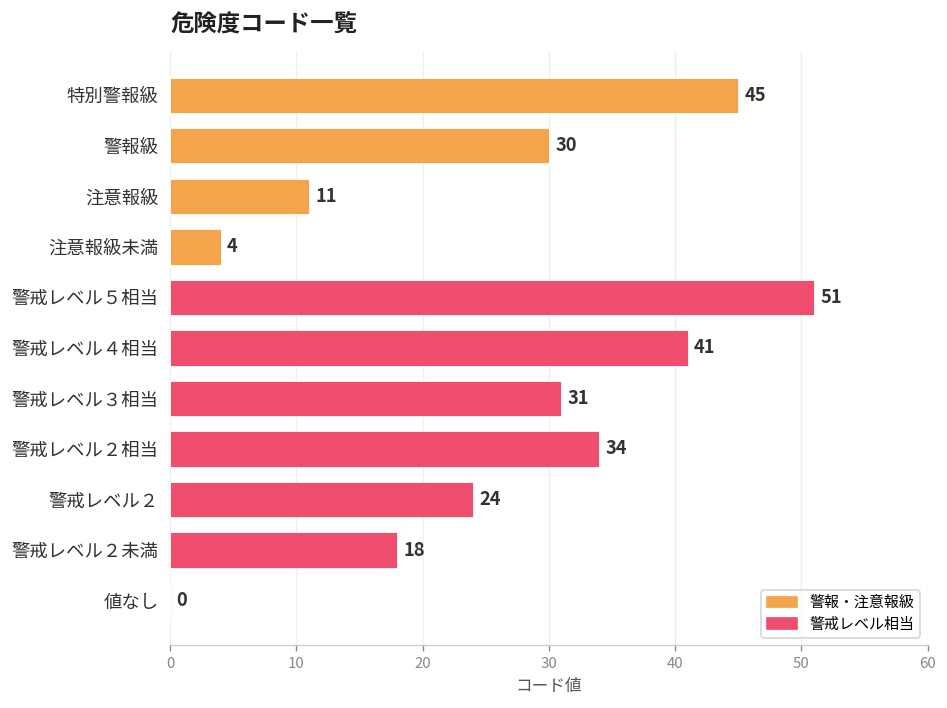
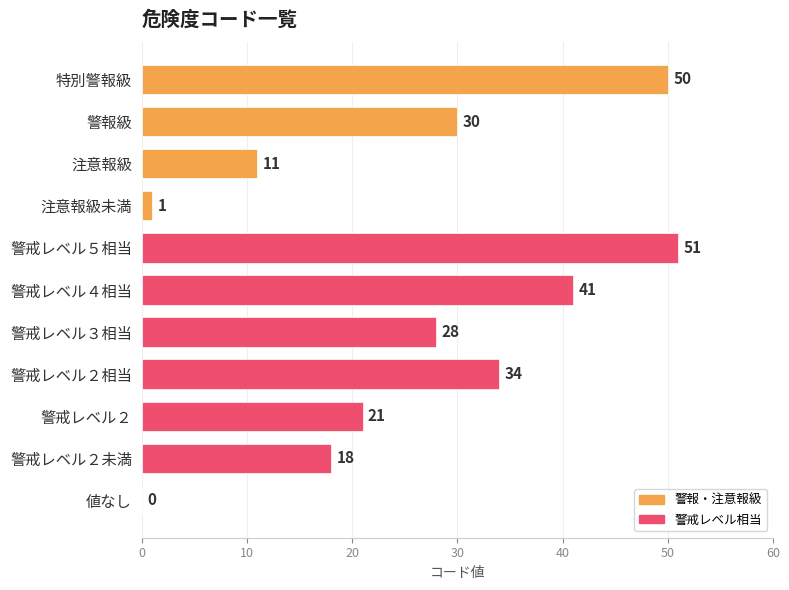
特別警報級: 45 -> 50
注意報級未満: 4 -> 1
警戒レベル３相当: 31 -> 28
警戒レベル２: 24 -> 21
